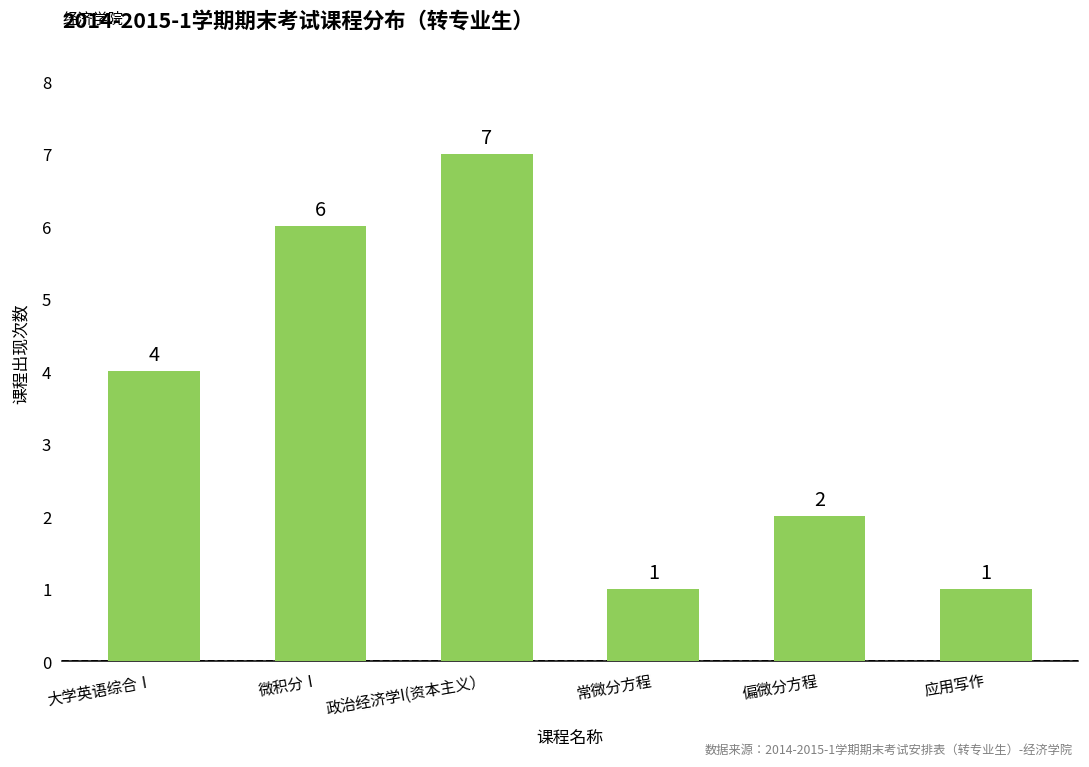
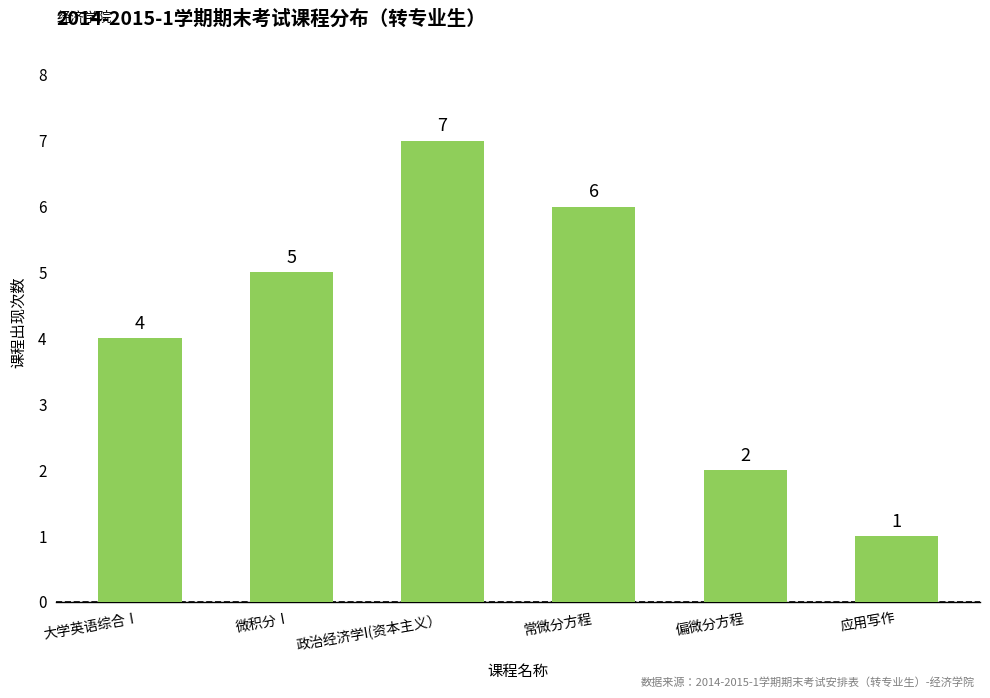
微积分Ⅰ: 6 -> 5
常微分方程: 1 -> 6
